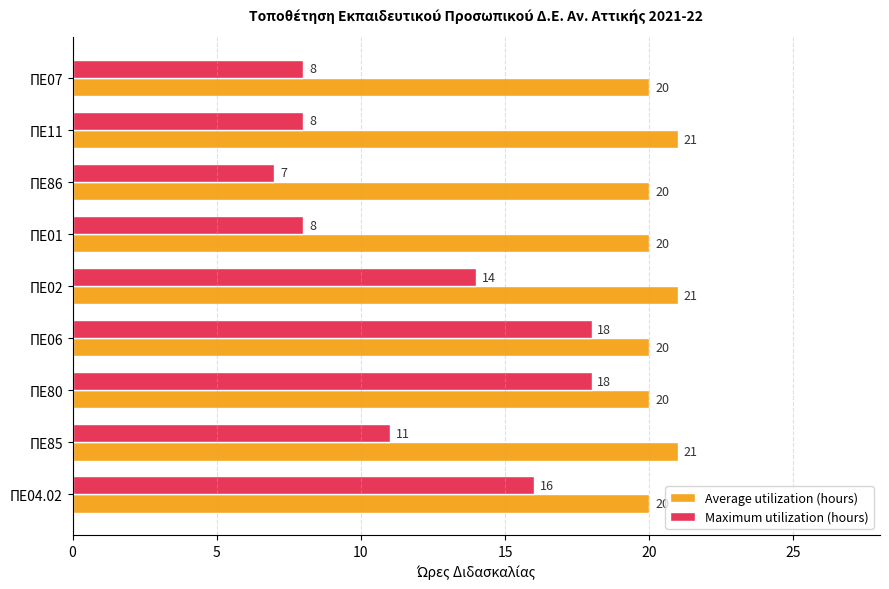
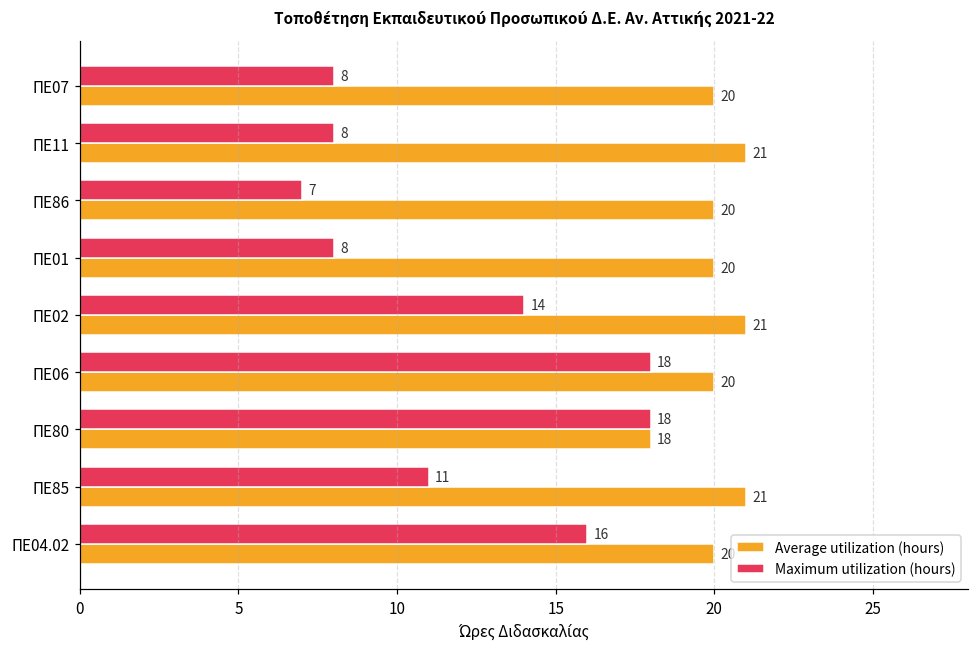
Average utilization (hours), ΠΕ80: 20 -> 18
